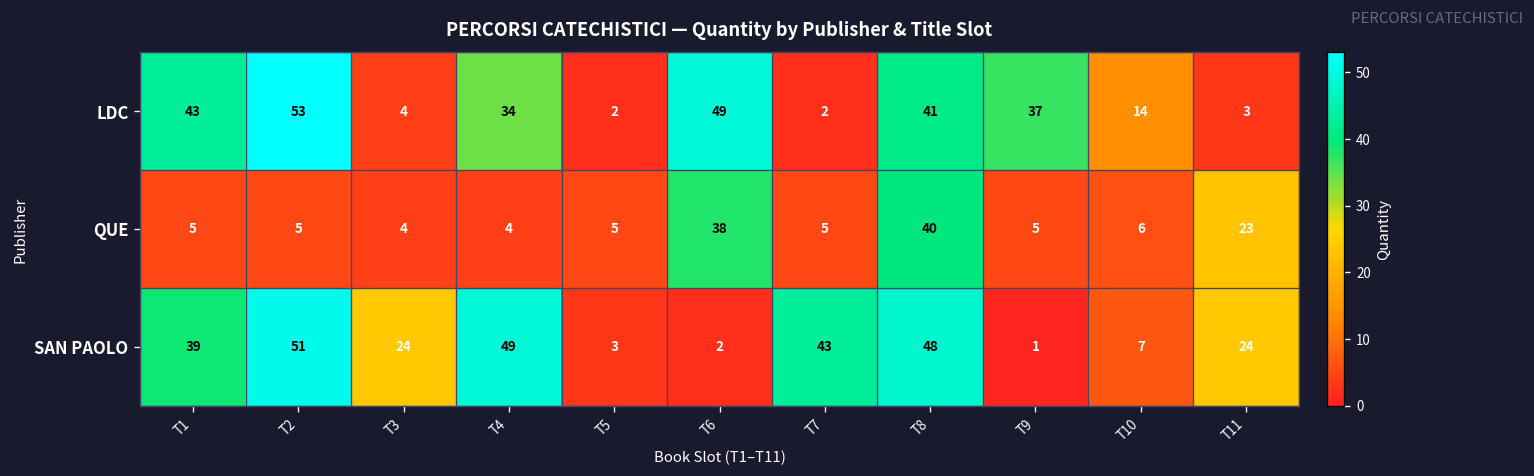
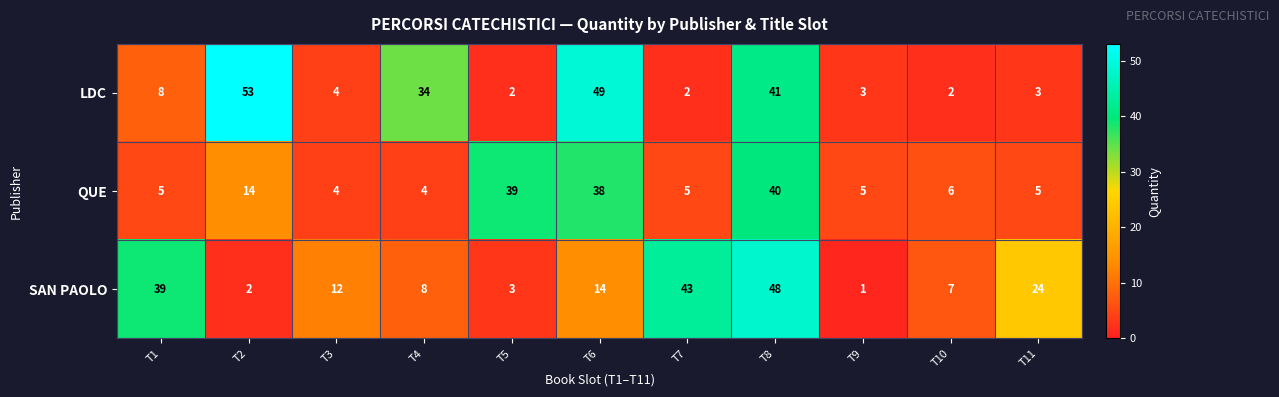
LDC, T1: 43 -> 8
LDC, T9: 37 -> 3
LDC, T10: 14 -> 2
QUE, T2: 5 -> 14
QUE, T5: 5 -> 39
QUE, T11: 23 -> 5
SAN PAOLO, T2: 51 -> 2
SAN PAOLO, T3: 24 -> 12
SAN PAOLO, T4: 49 -> 8
SAN PAOLO, T6: 2 -> 14
